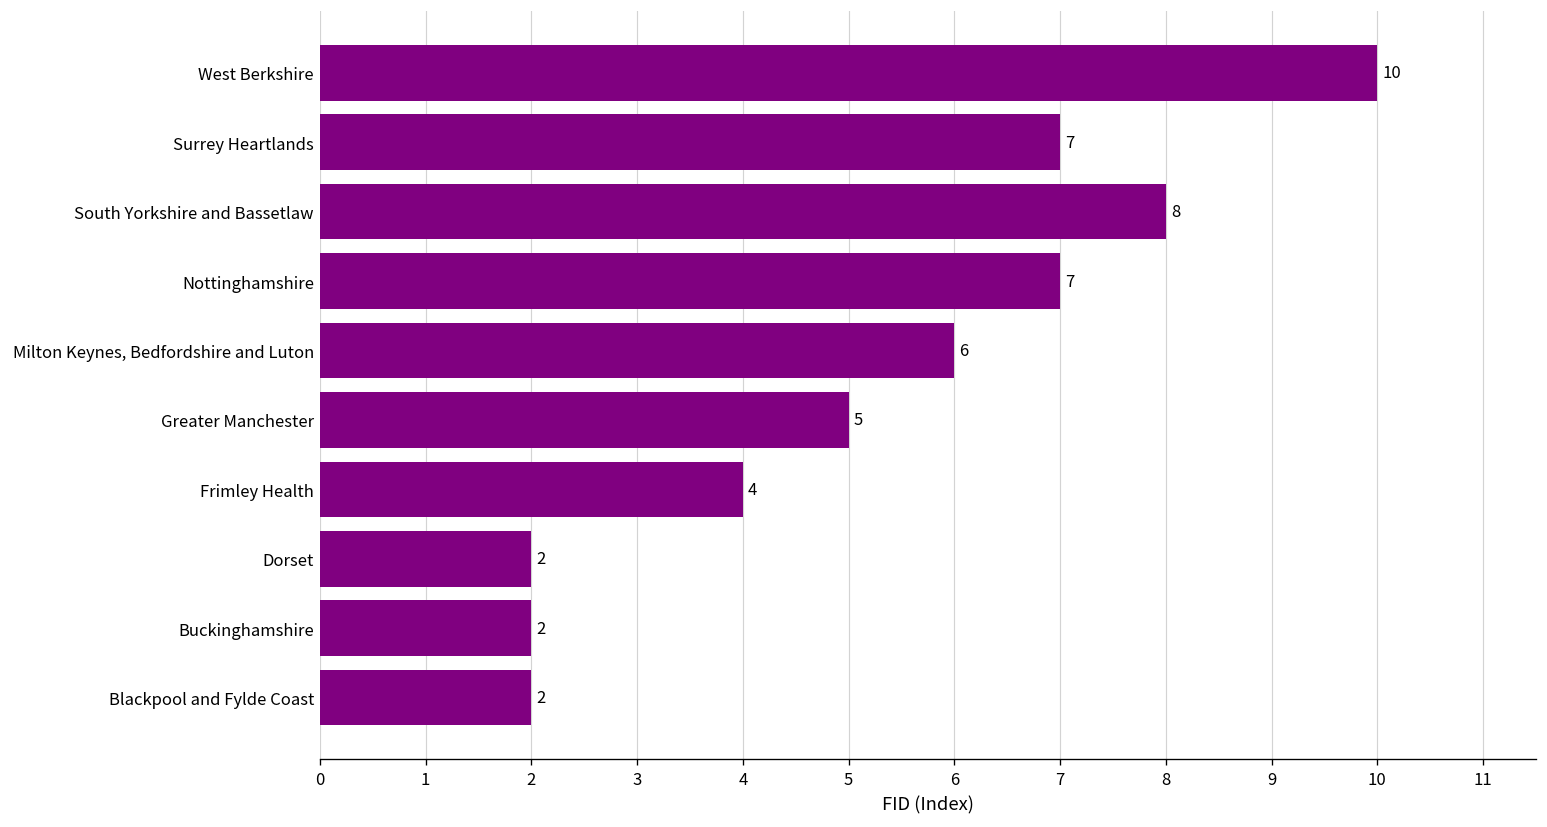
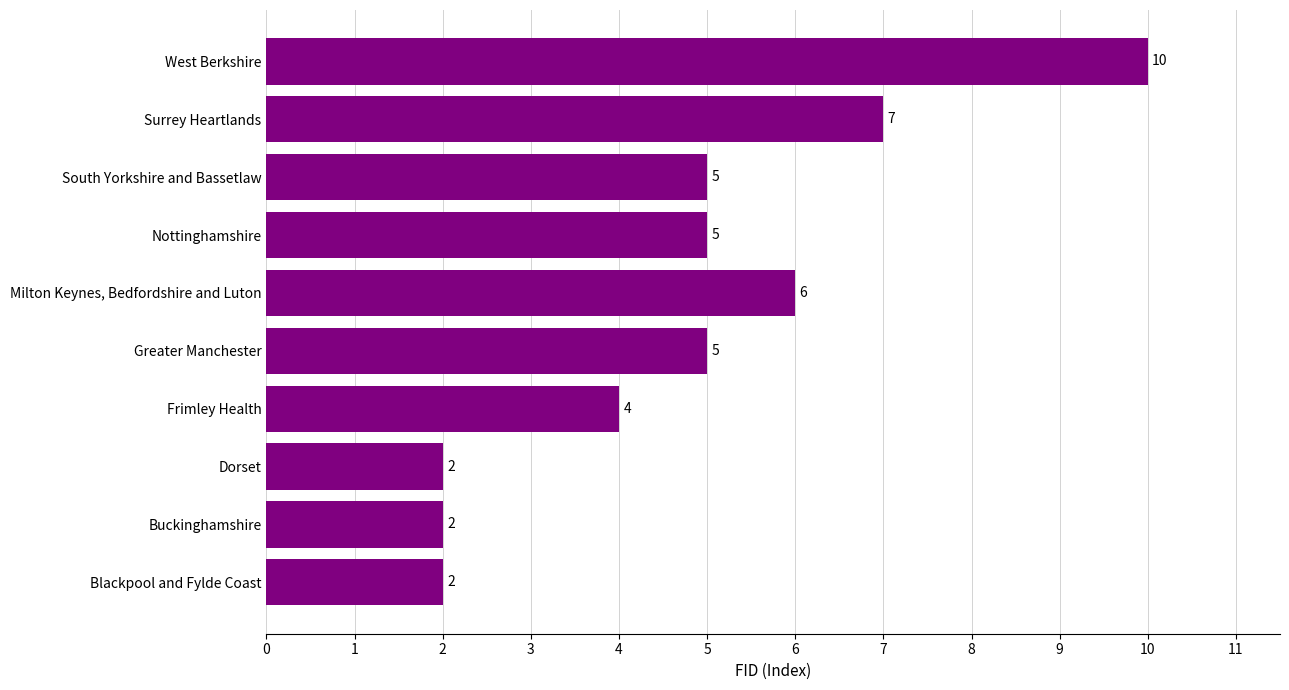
South Yorkshire and Bassetlaw: 8 -> 5
Nottinghamshire: 7 -> 5
